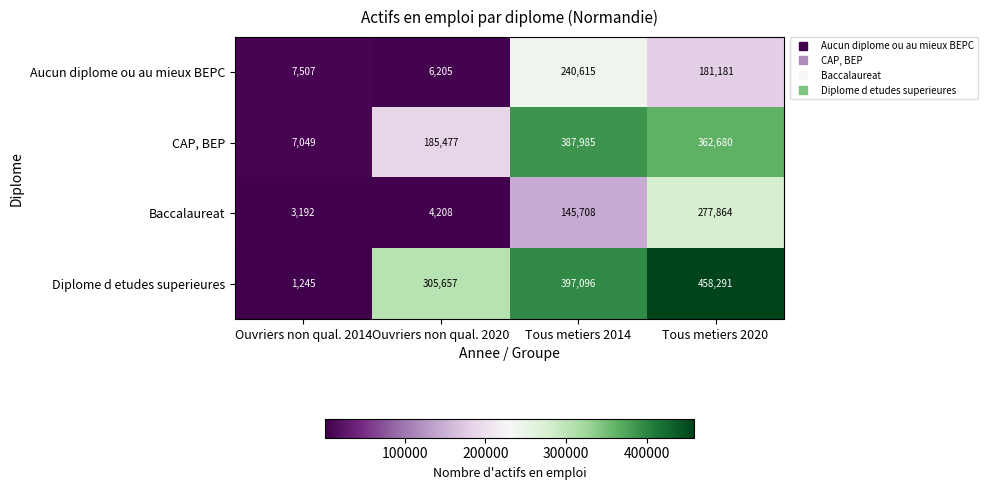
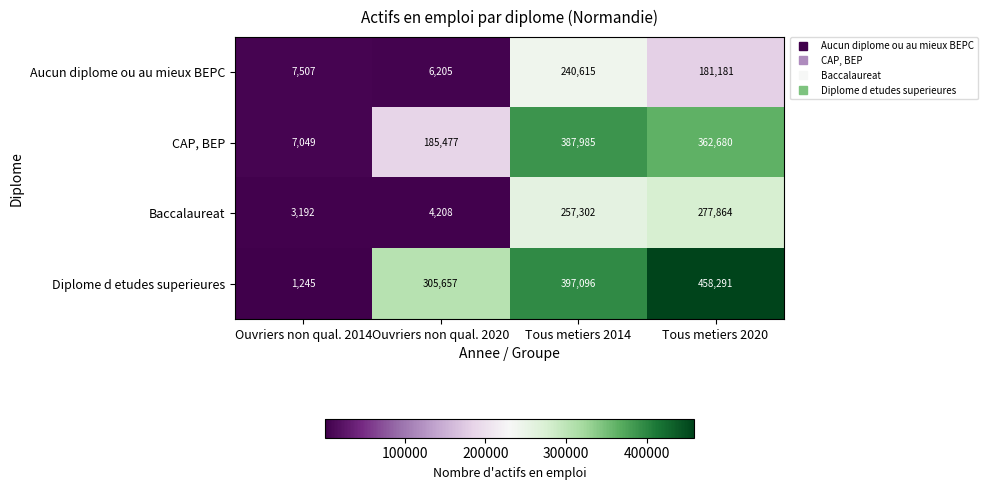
Baccalaureat, Tous metiers 2014: 145,708 -> 257,302
